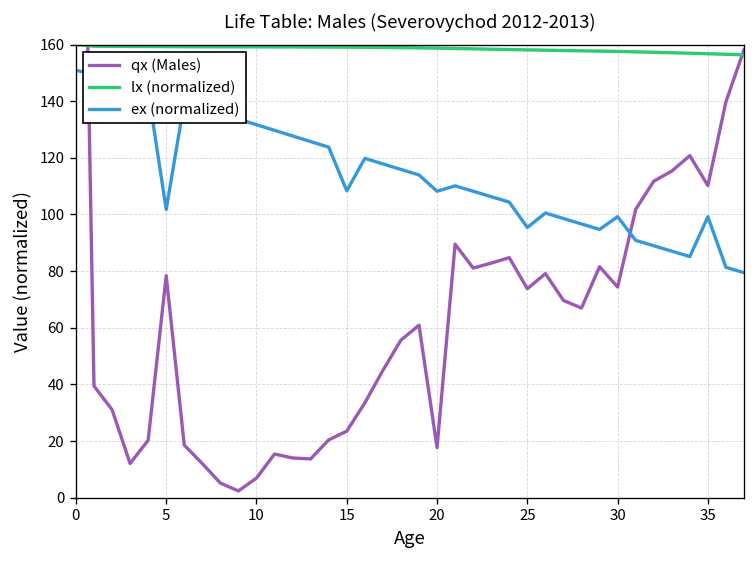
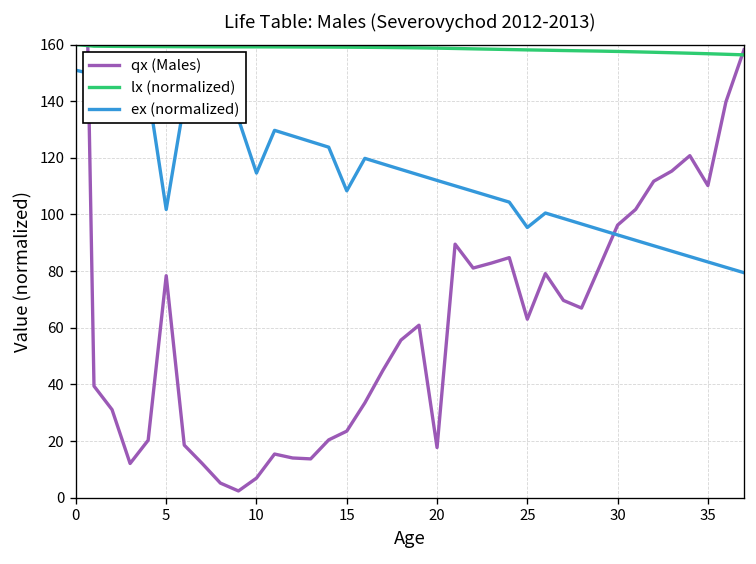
ex (normalized), 10: 132 -> 115
ex (normalized), 20: 108 -> 112
qx (Males), 25: 74 -> 63
qx (Males), 30: 74 -> 96
ex (normalized), 30: 99 -> 93
ex (normalized), 35: 99 -> 83
